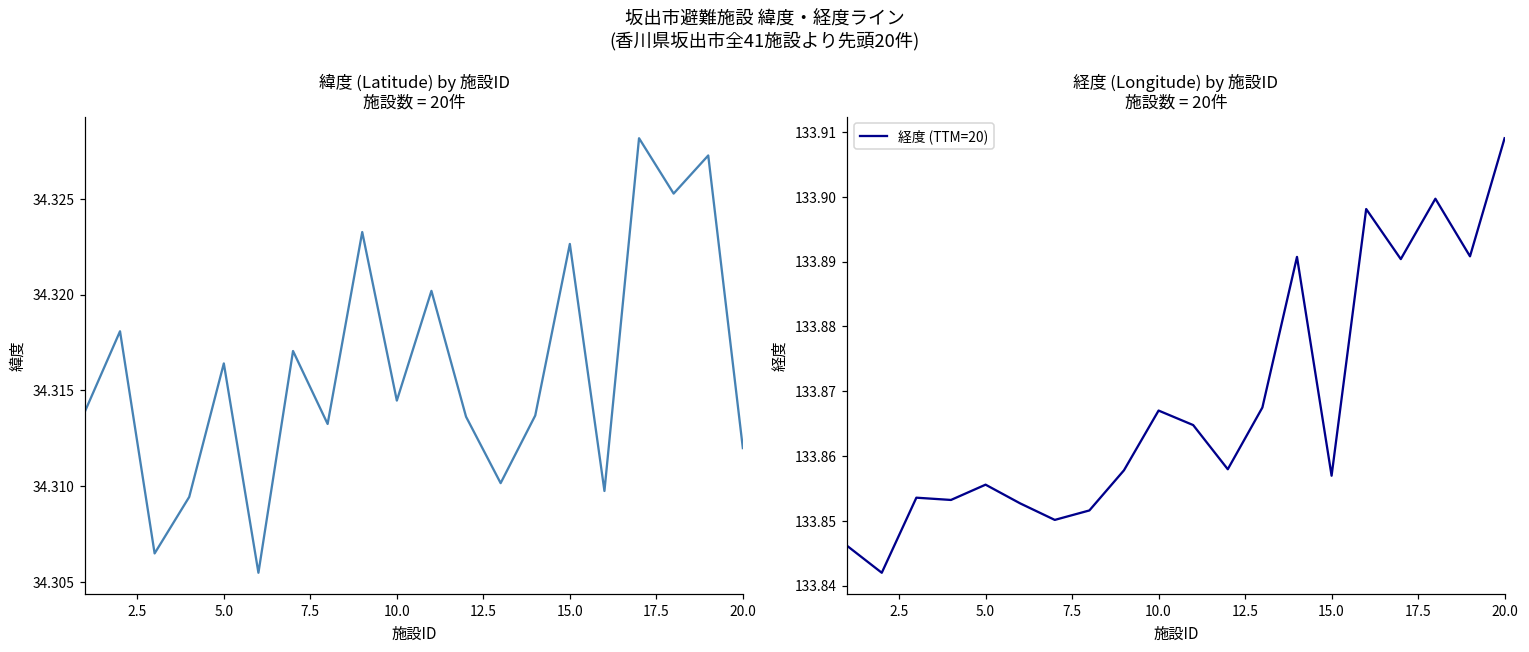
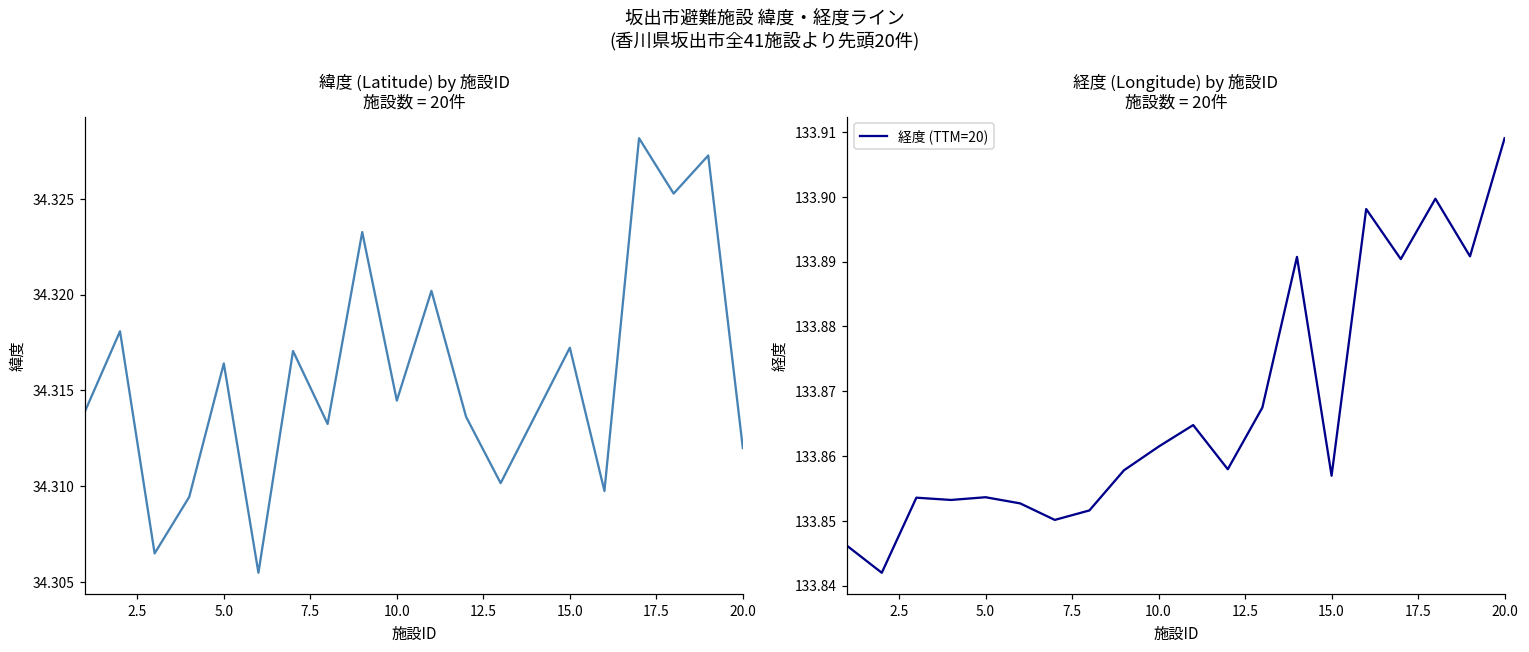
緯度 (Latitude) by 施設ID 施設数 = 20件, 15.0: 34.3226 -> 34.3172
経度 (Longitude) by 施設ID 施設数 = 20件, 5.0: 133.856 -> 133.854
経度 (Longitude) by 施設ID 施設数 = 20件, 10.0: 133.867 -> 133.861
